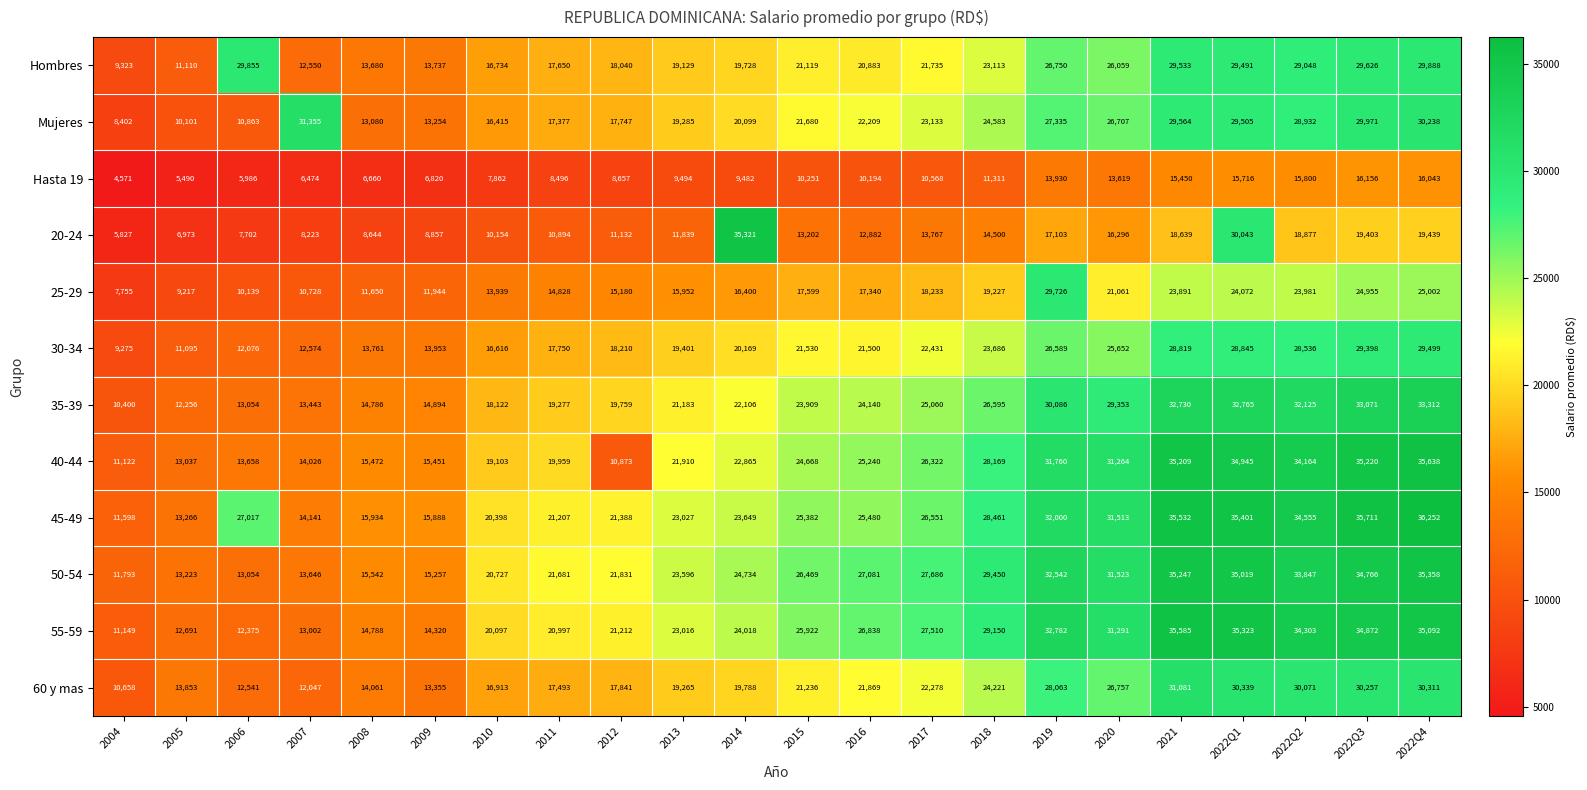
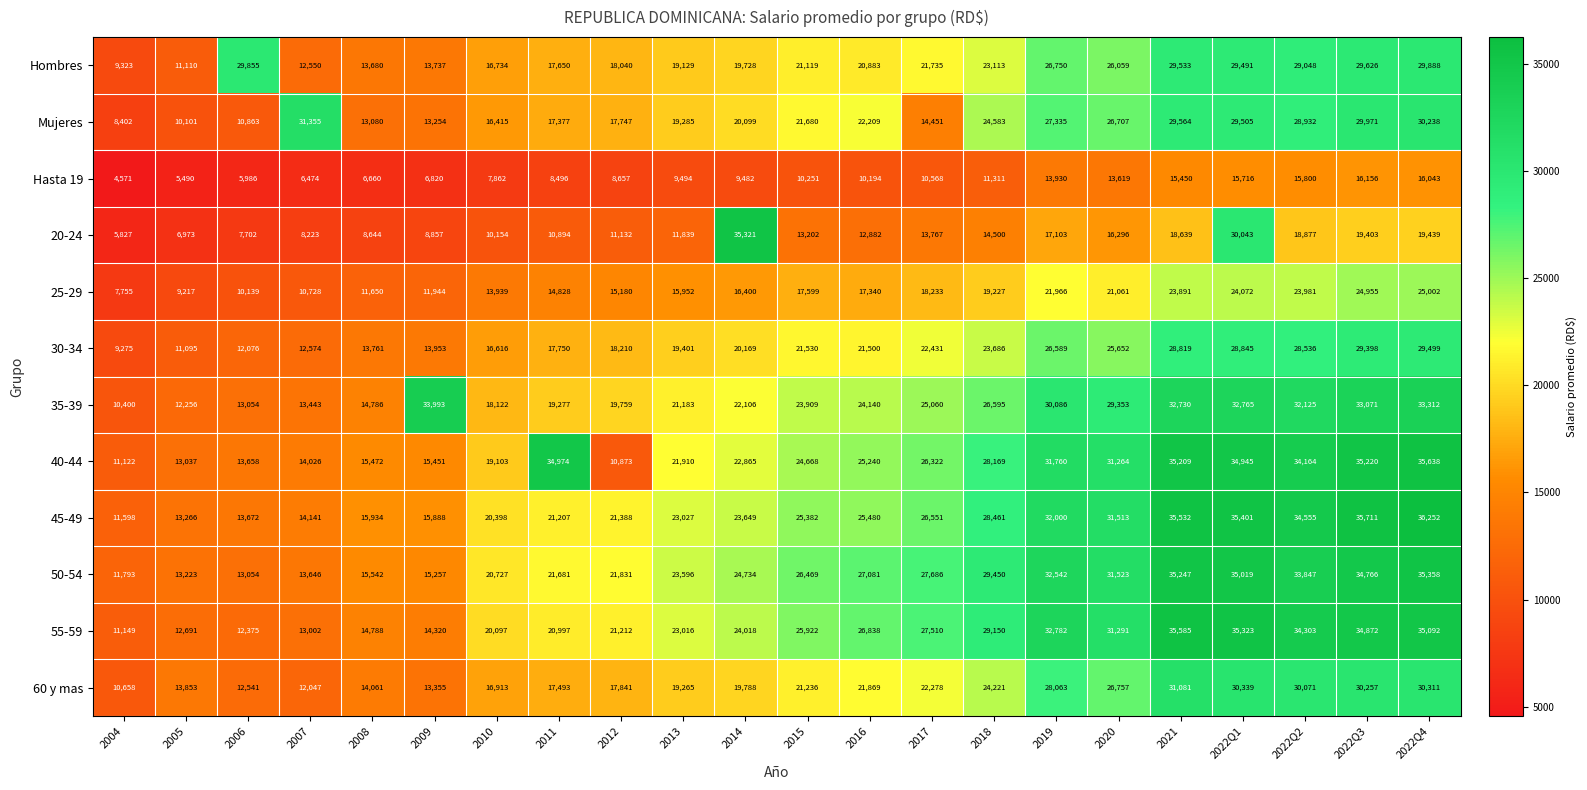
Mujeres, 2017: 23,133 -> 14,451
25-29, 2019: 29,726 -> 21,966
35-39, 2009: 14,894 -> 33,993
40-44, 2011: 19,959 -> 34,974
45-49, 2006: 27,017 -> 13,672
